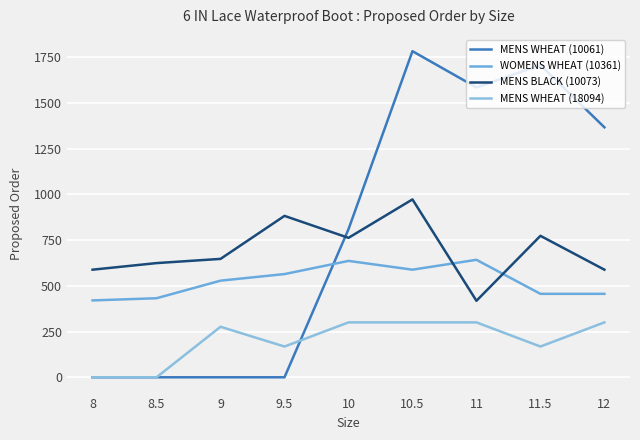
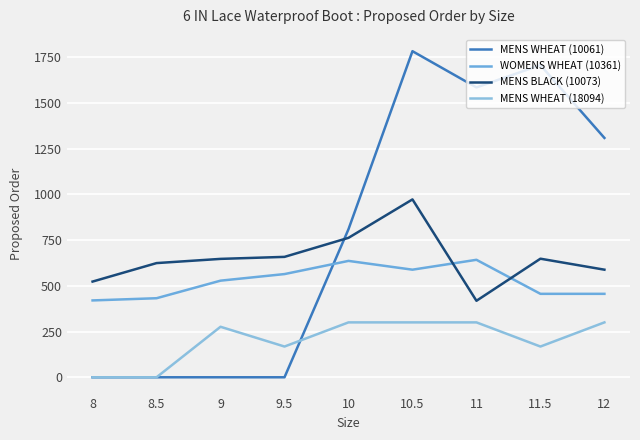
MENS BLACK (10073), 8: 590 -> 520
MENS BLACK (10073), 9.5: 880 -> 660
MENS BLACK (10073), 11.5: 770 -> 650
MENS WHEAT (10061), 12: 1370 -> 1310
